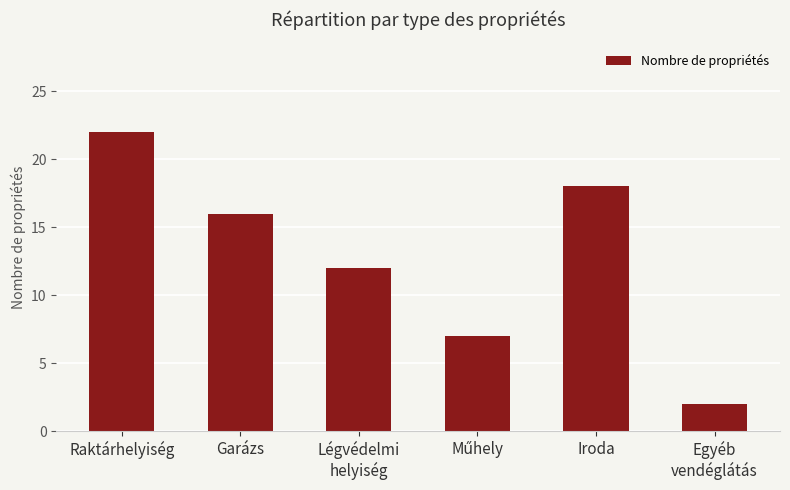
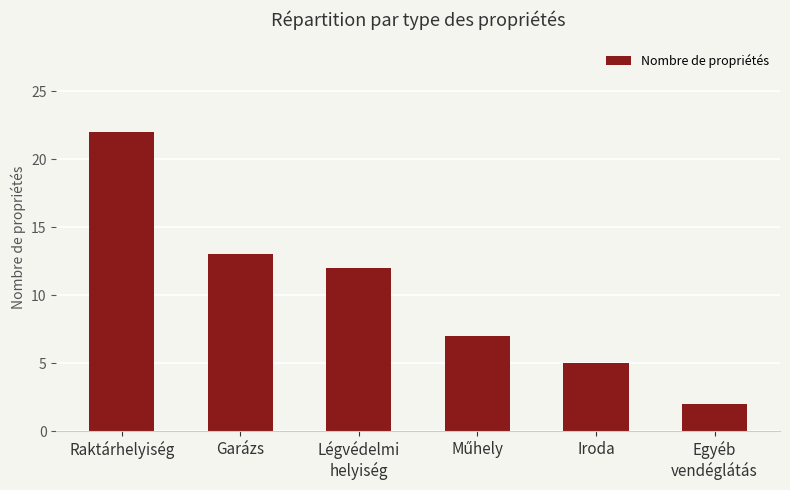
Garázs: 16 -> 13
Iroda: 18 -> 5
